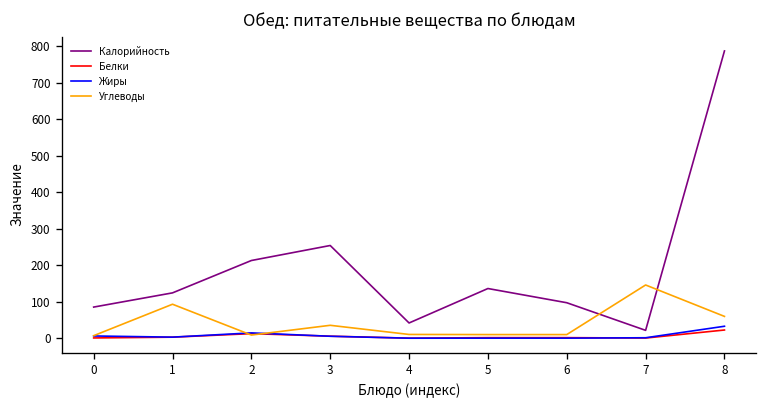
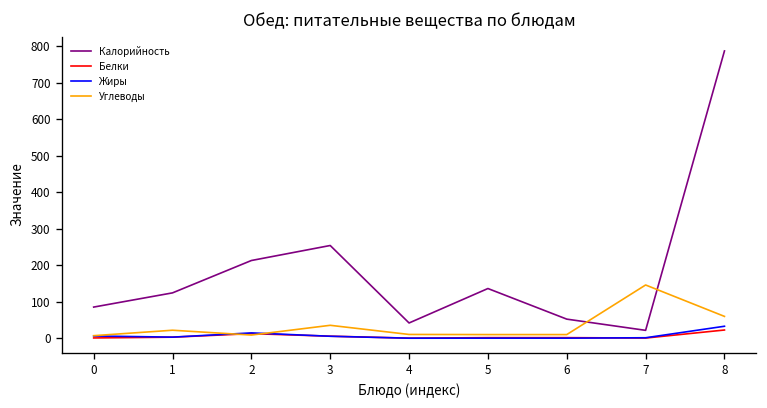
Углеводы, 1: 90 -> 20
Калорийность, 6: 100 -> 50
